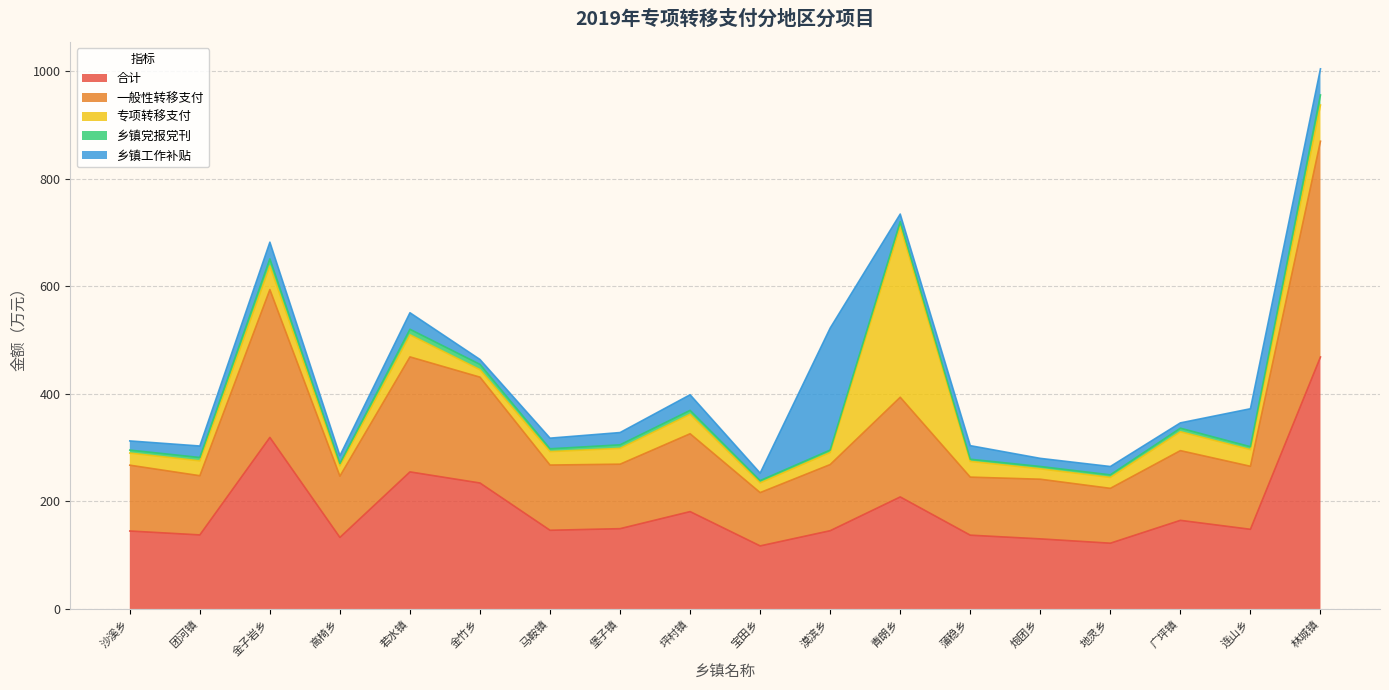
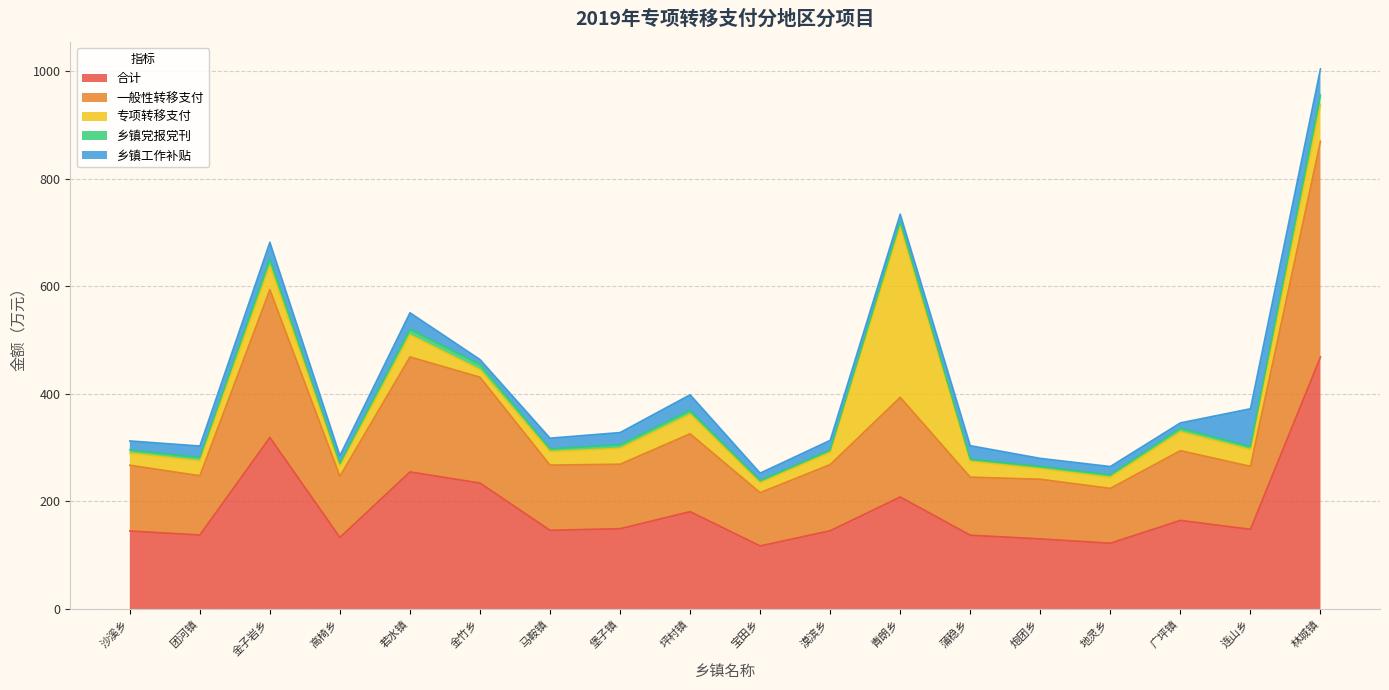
乡镇工作补贴, 漠滨乡: 230 -> 20
